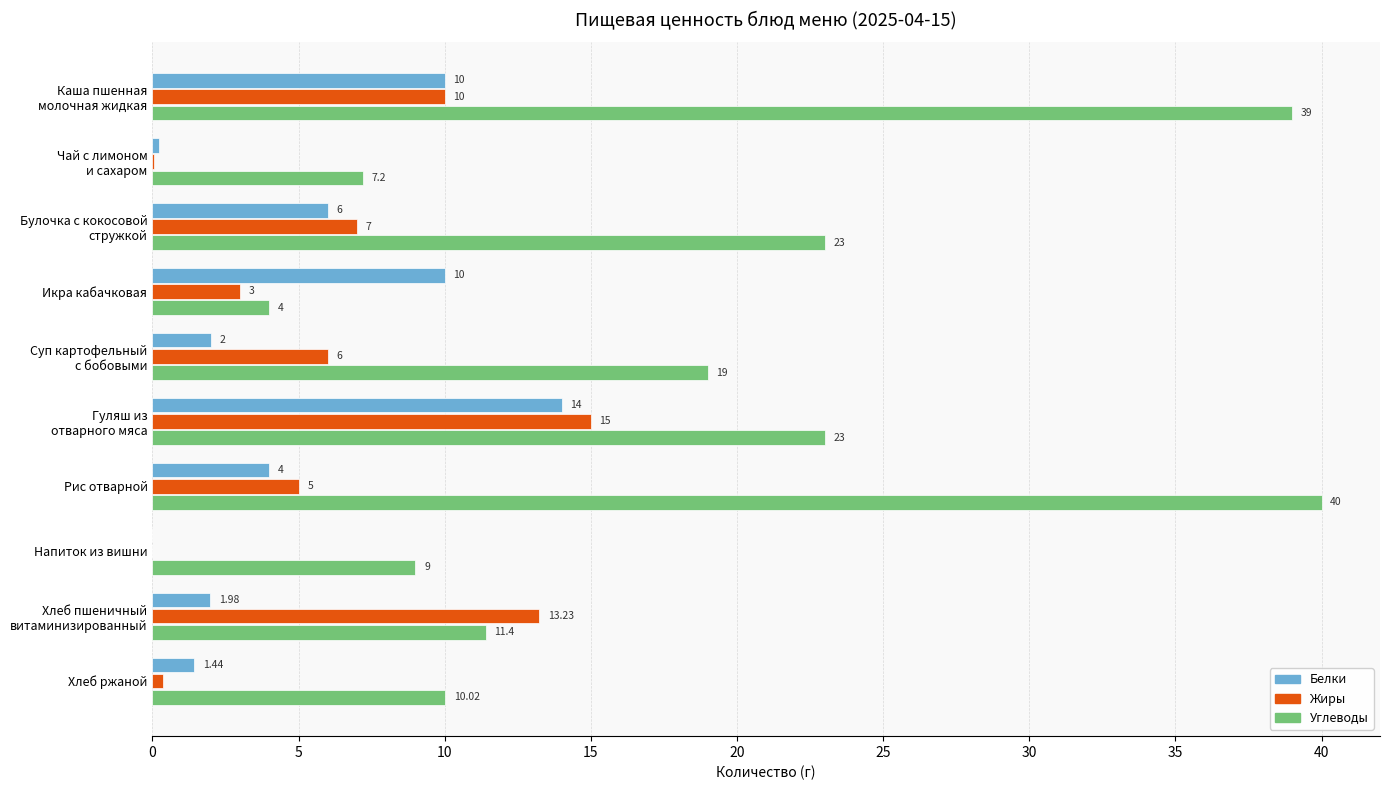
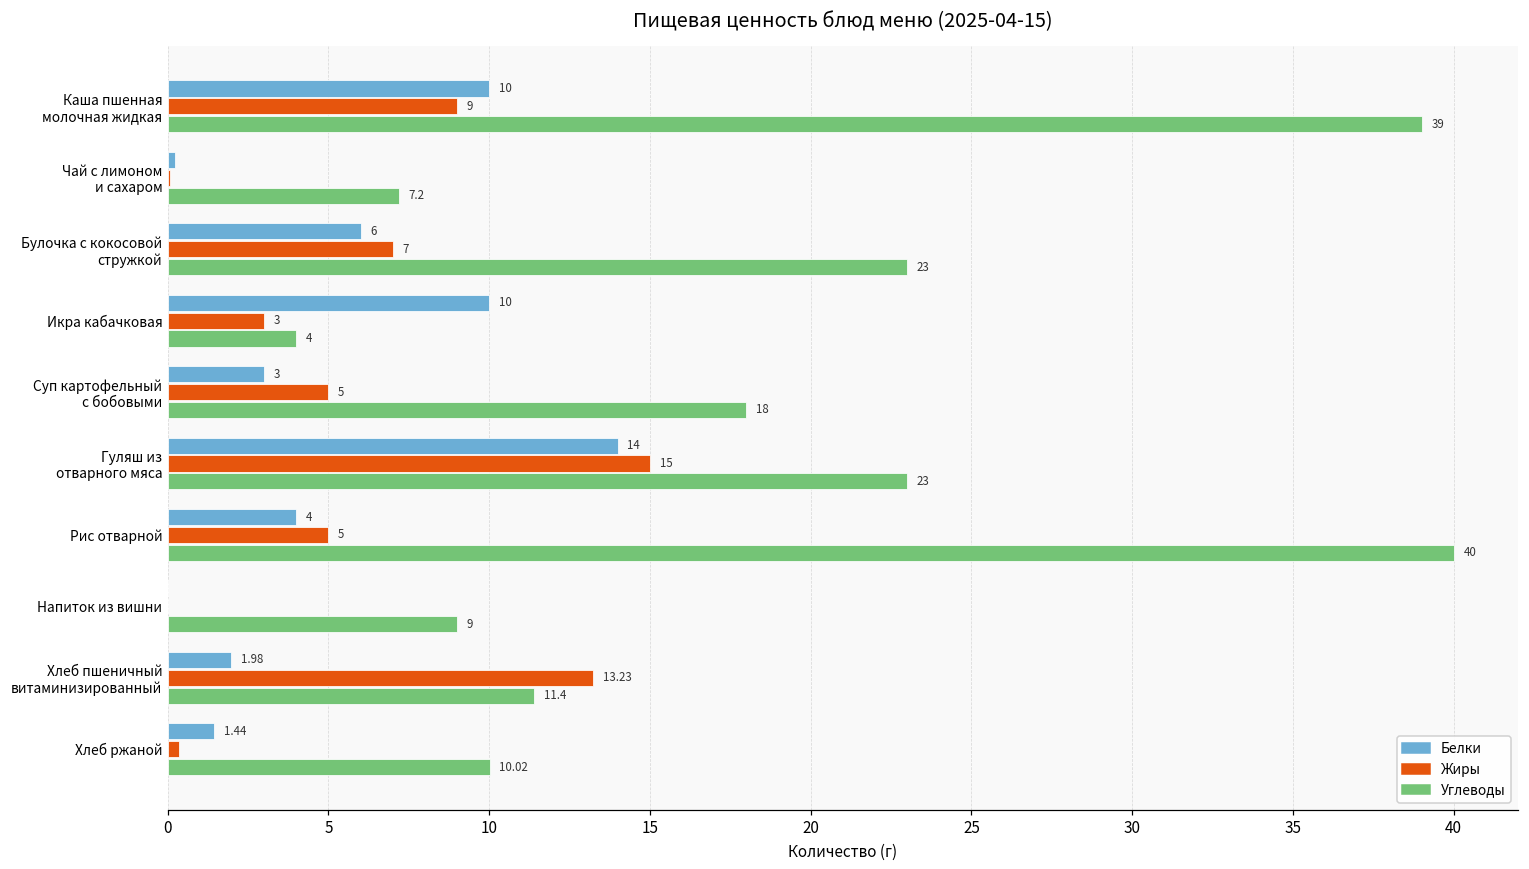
Жиры, Каша пшенная молочная жидкая: 10 -> 9
Белки, Суп картофельный с бобовыми: 2 -> 3
Жиры, Суп картофельный с бобовыми: 6 -> 5
Углеводы, Суп картофельный с бобовыми: 19 -> 18
